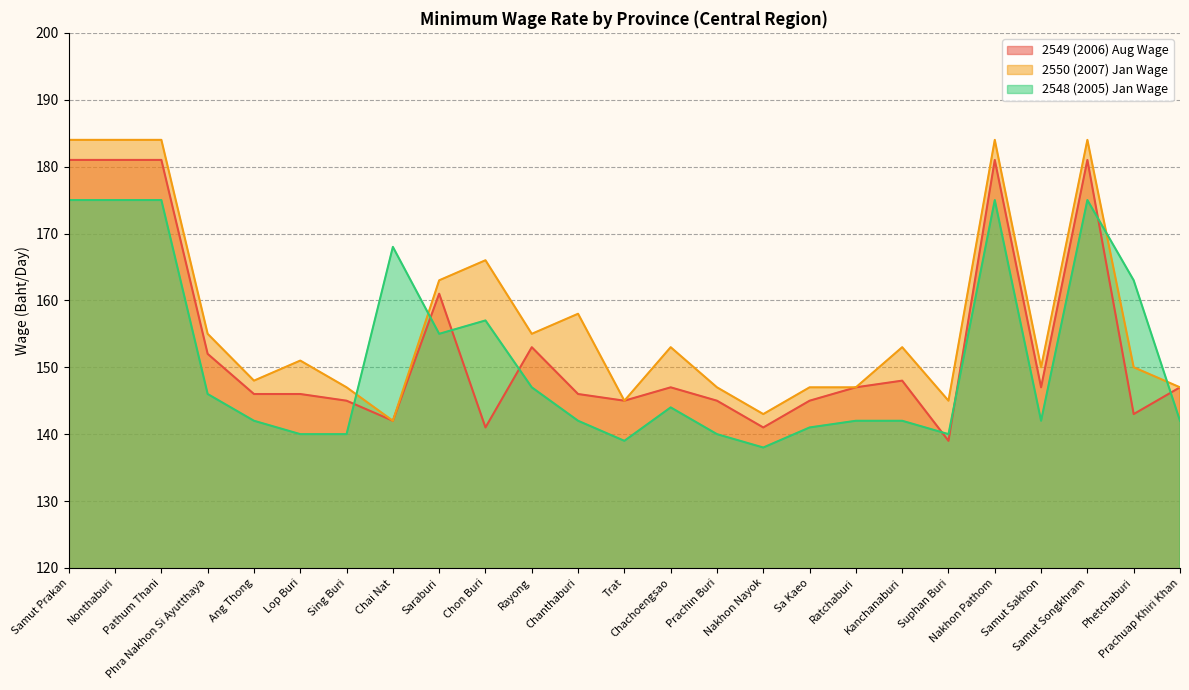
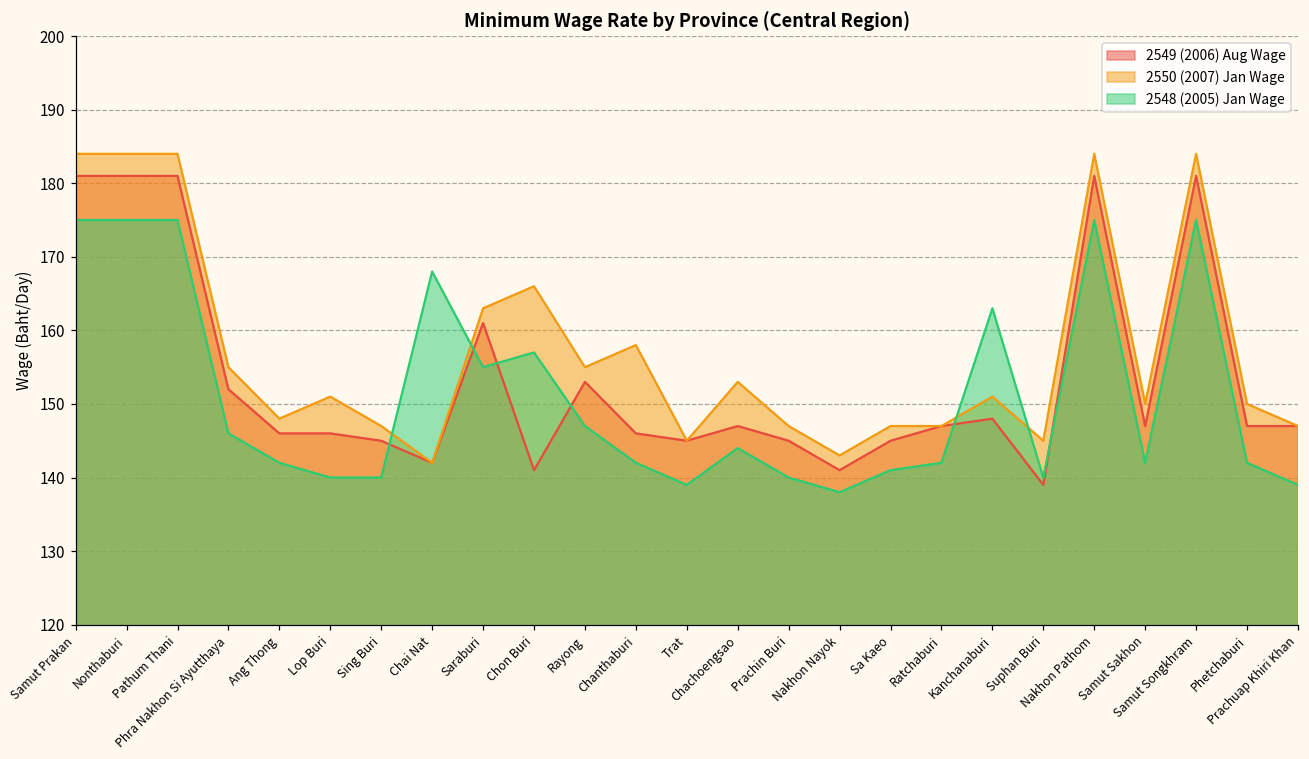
2550 (2007) Jan Wage, Kanchanaburi: 153 -> 151
2548 (2005) Jan Wage, Kanchanaburi: 142 -> 163
2549 (2006) Aug Wage, Phetchaburi: 143 -> 147
2548 (2005) Jan Wage, Phetchaburi: 163 -> 142
2548 (2005) Jan Wage, Prachuap Khiri Khan: 142 -> 139
